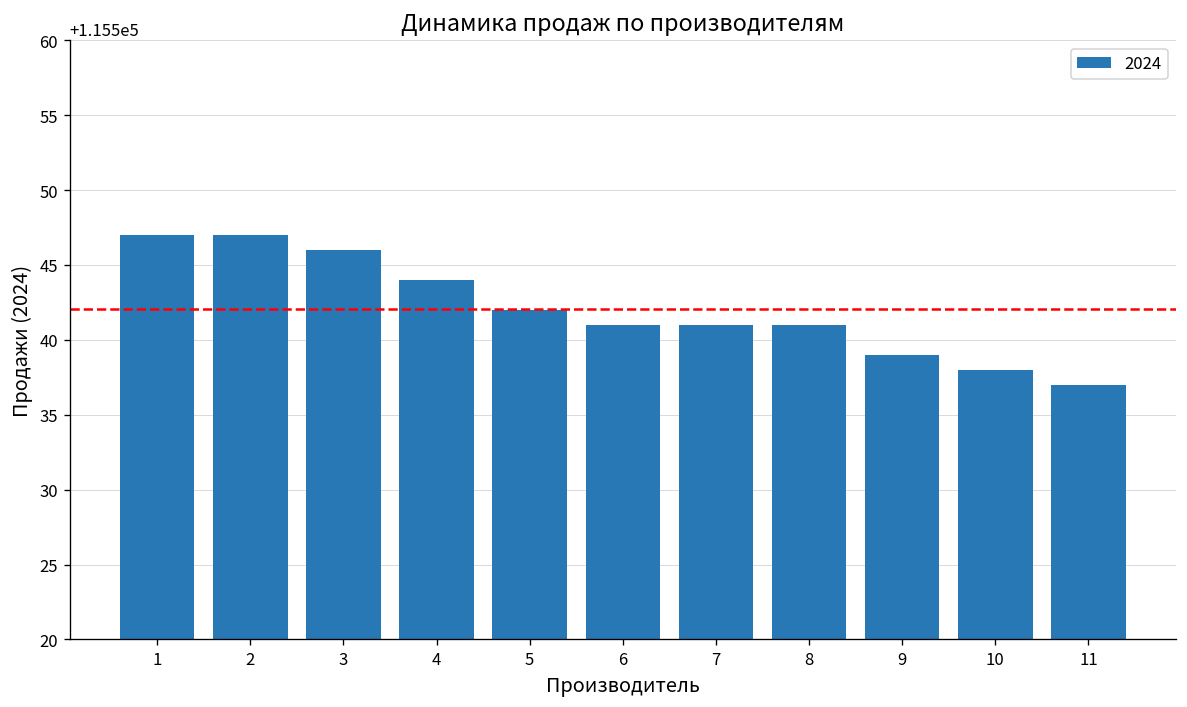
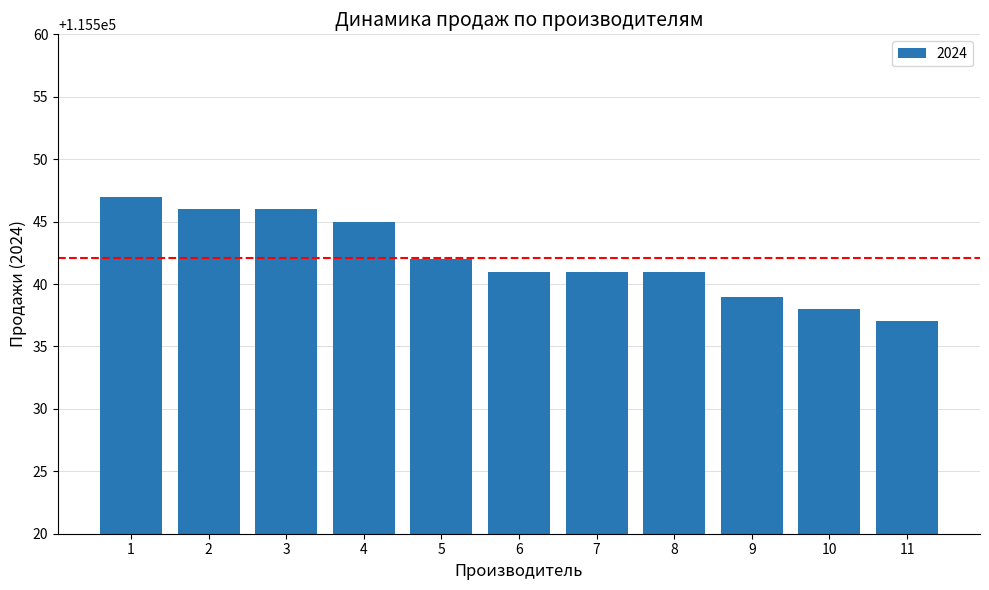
2: 115547 -> 115546
4: 115544 -> 115545
